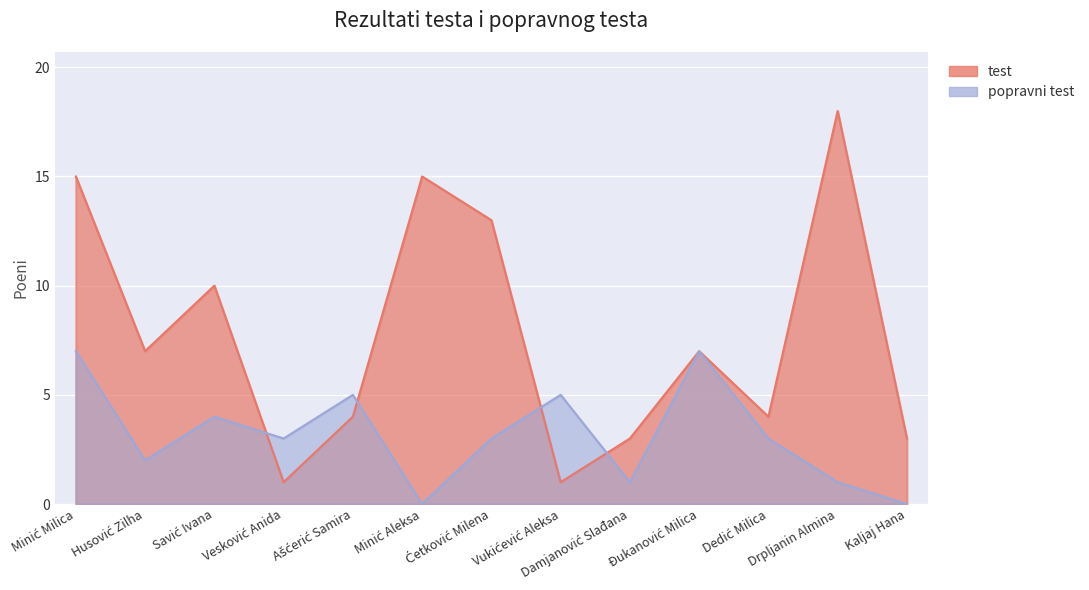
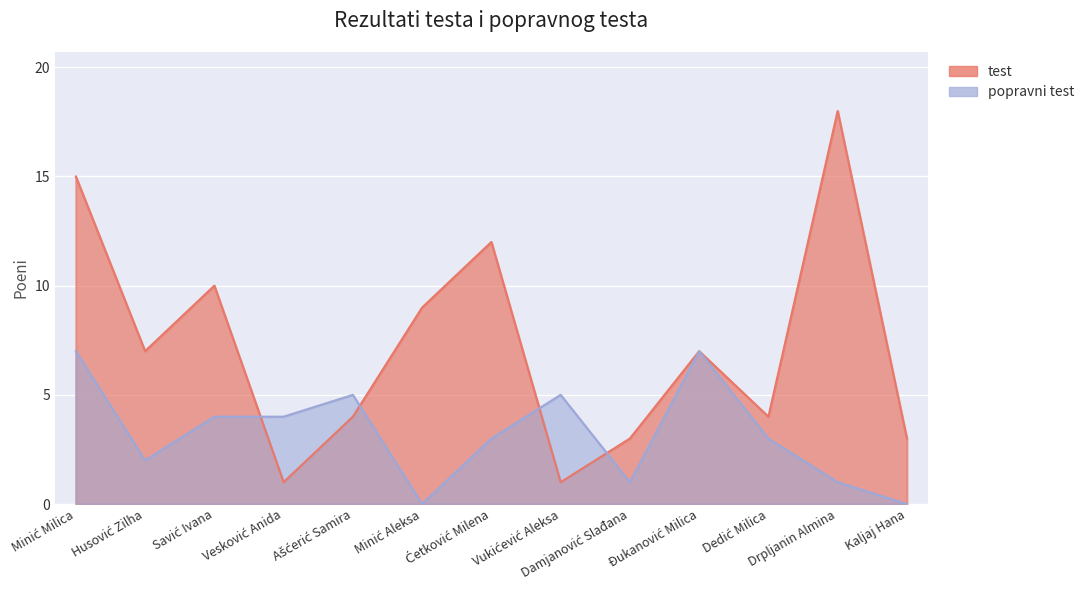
popravni test, Vesković Anida: 3 -> 4
test, Minić Aleksa: 15 -> 9
test, Ćetković Milena: 13 -> 12
